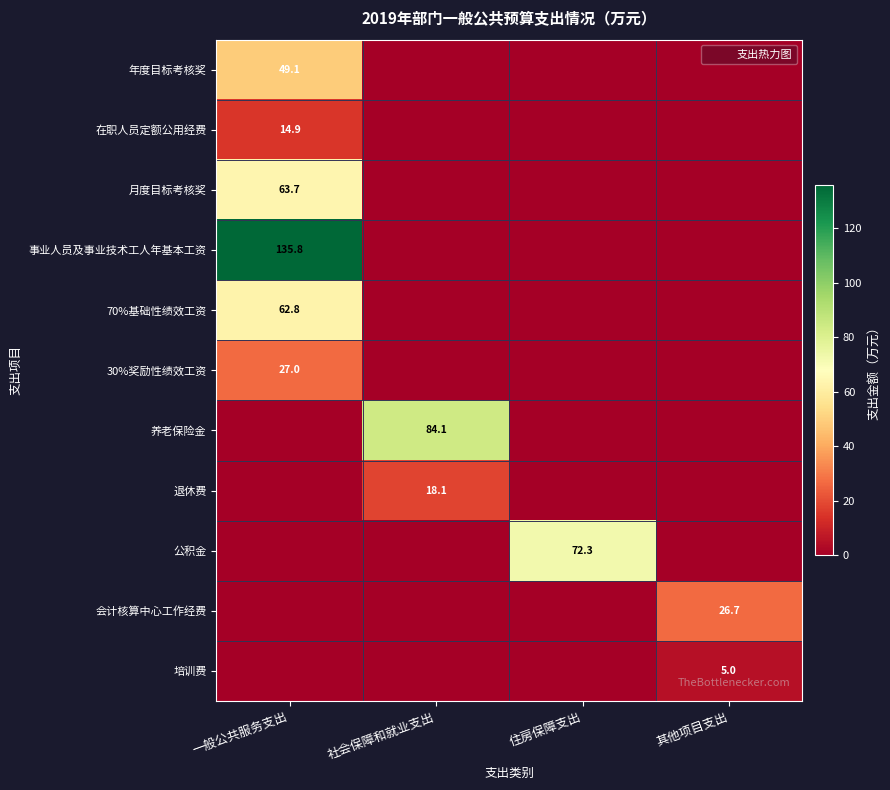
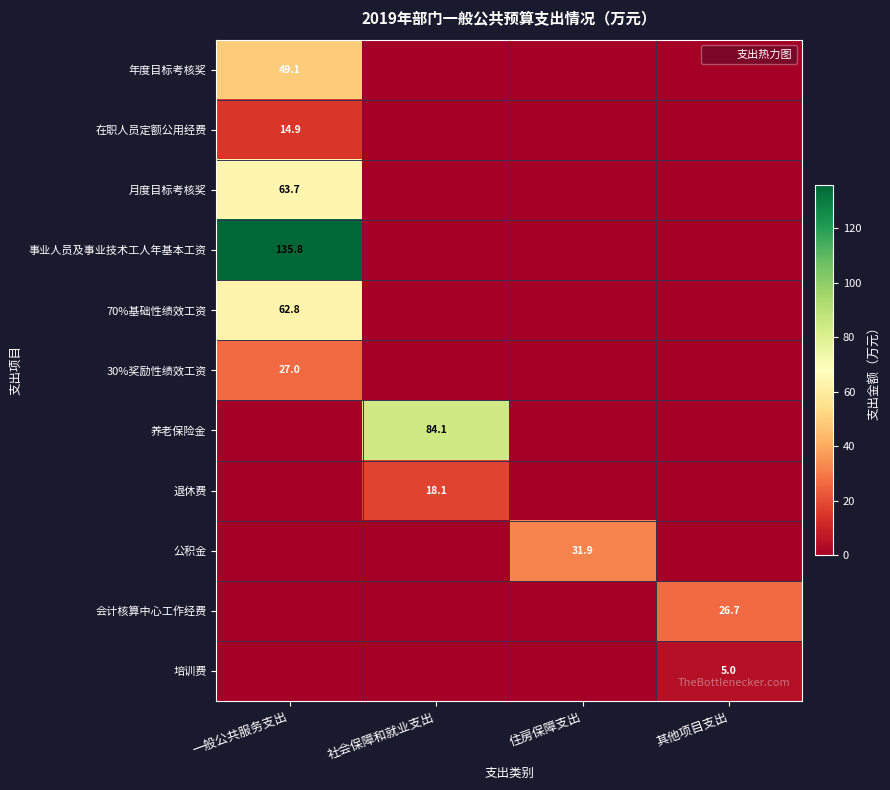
公积金, 住房保障支出: 72.3 -> 31.9
